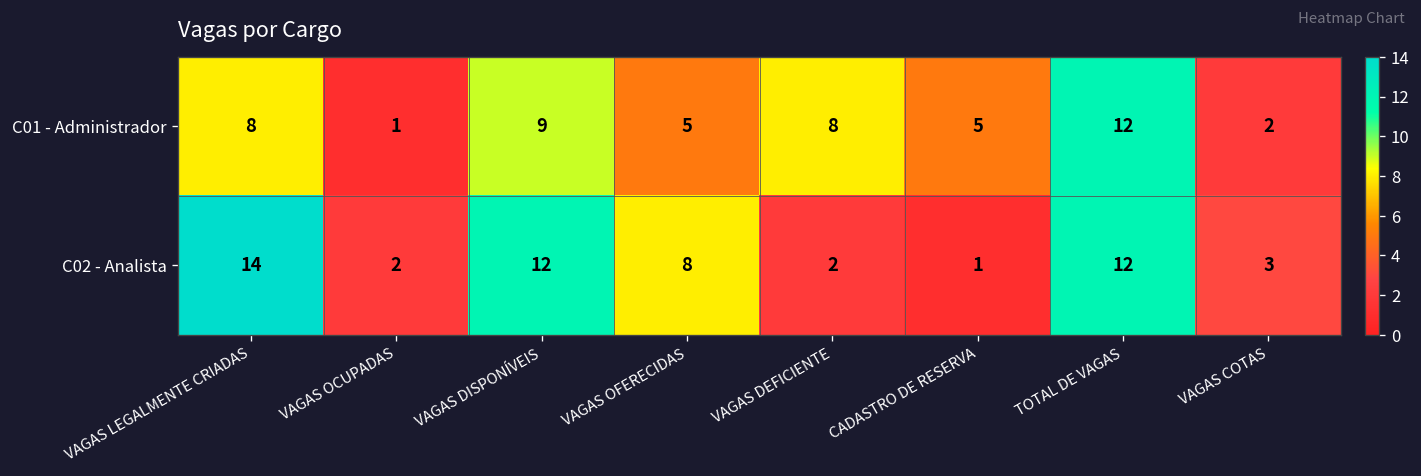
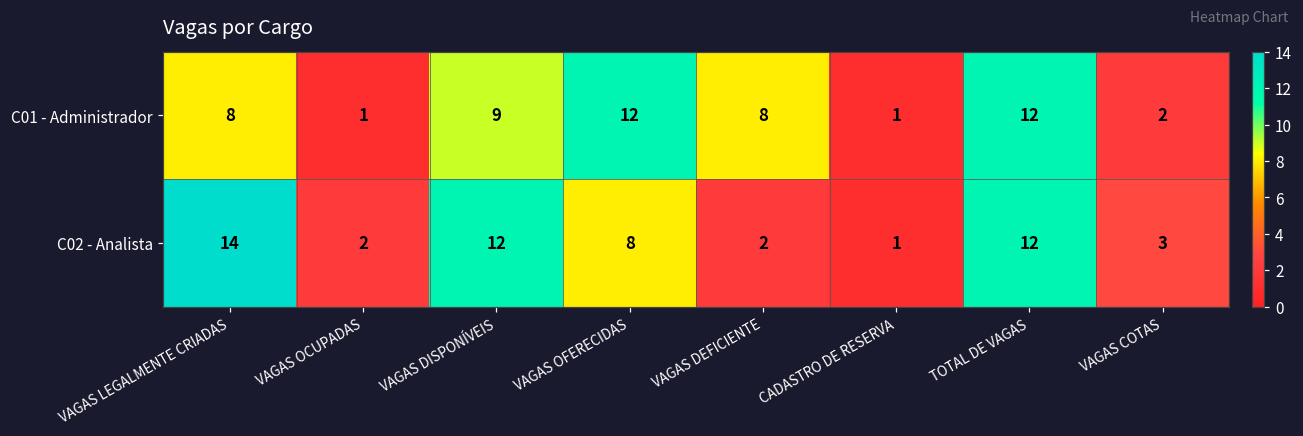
C01 - Administrador, VAGAS OFERECIDAS: 5 -> 12
C01 - Administrador, CADASTRO DE RESERVA: 5 -> 1
